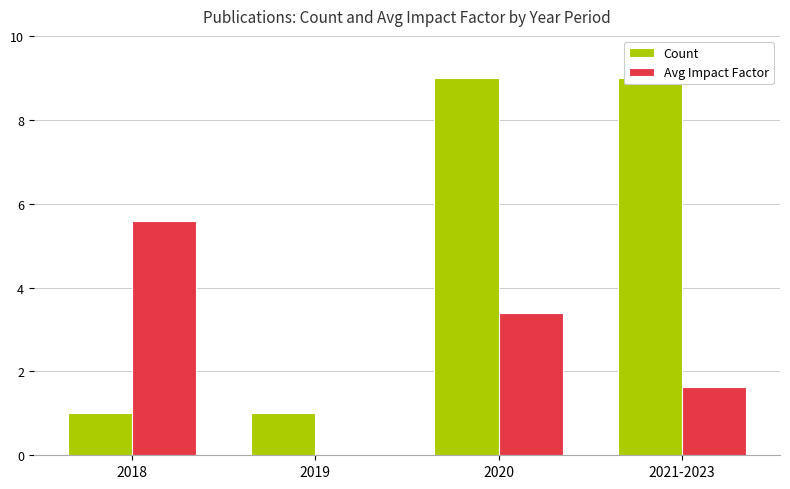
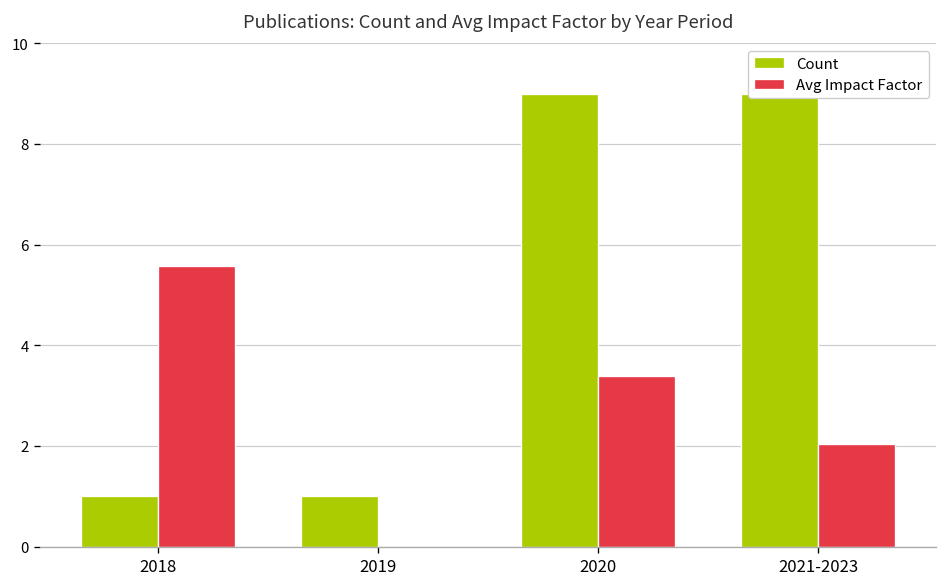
Avg Impact Factor, 2021-2023: 1.6 -> 2.0
